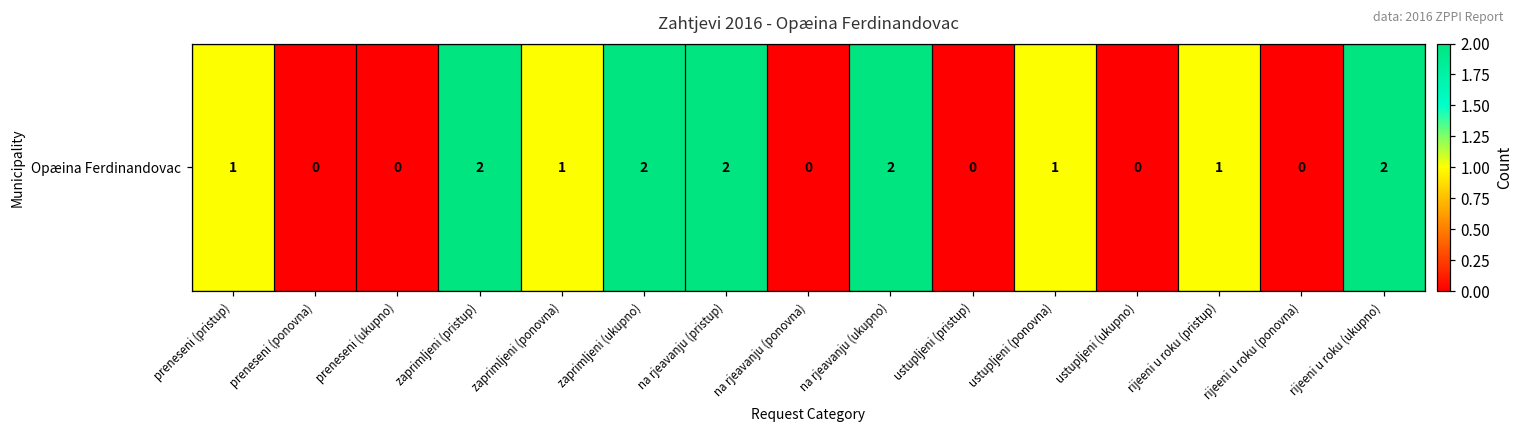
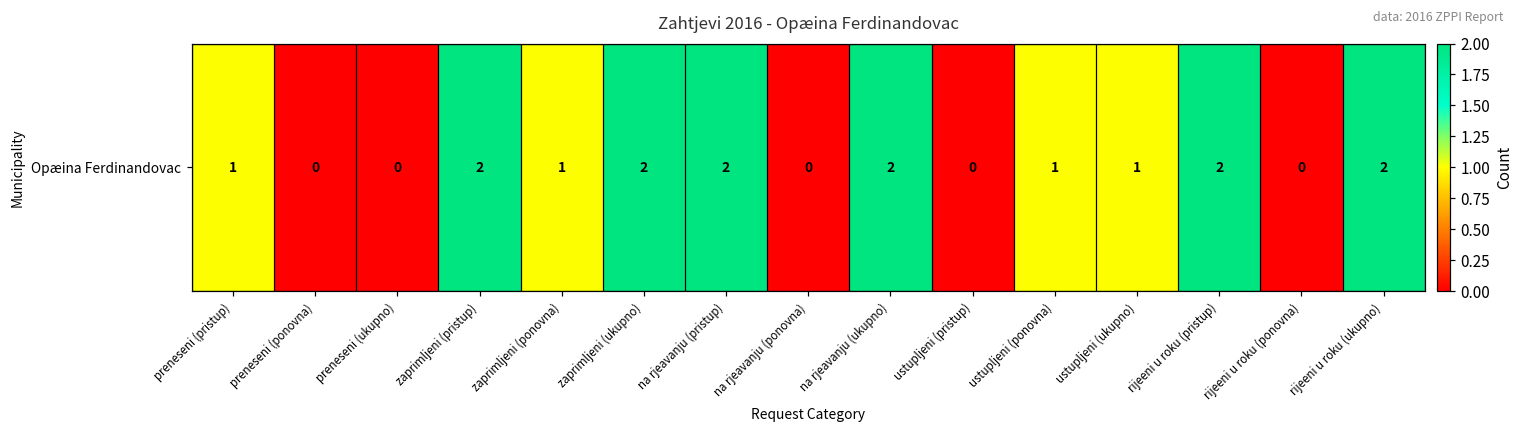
Opæina Ferdinandovac, ustupljeni (ukupno): 0 -> 1
Opæina Ferdinandovac, rijeeni u roku (pristup): 1 -> 2
